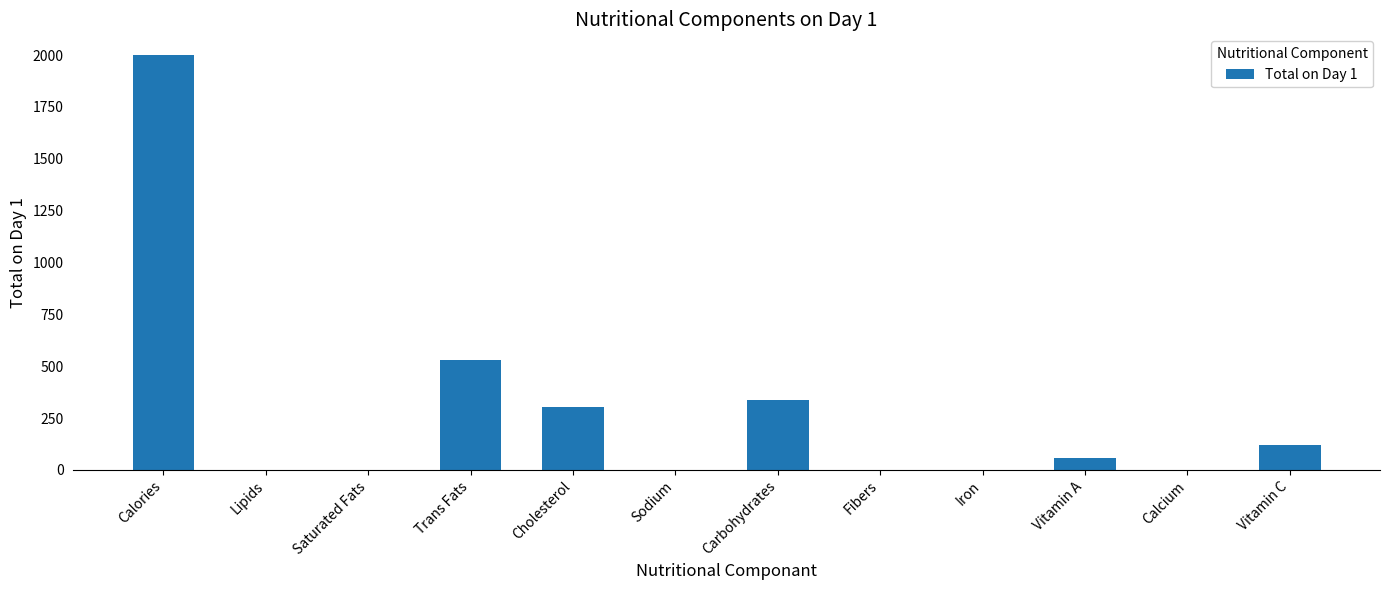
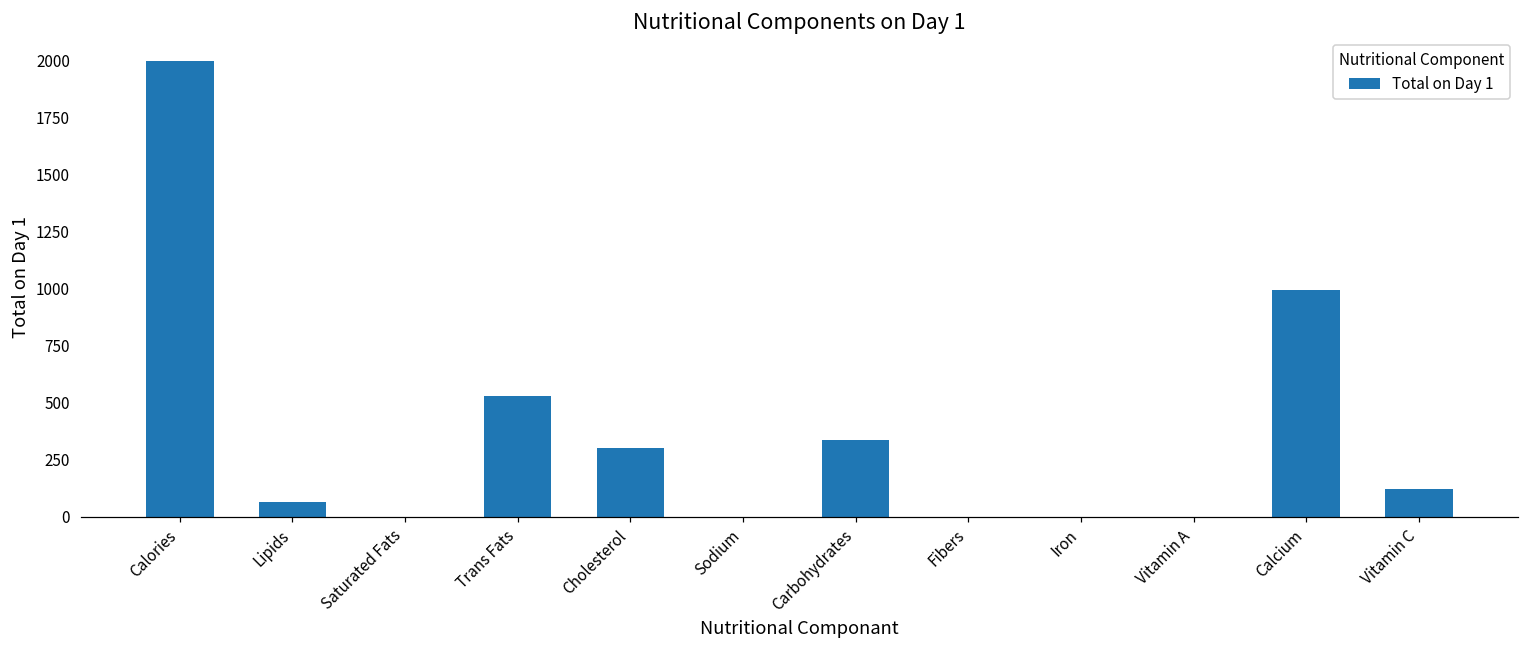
Lipids: 0 -> 60
Vitamin A: 60 -> 0
Calcium: 0 -> 990
